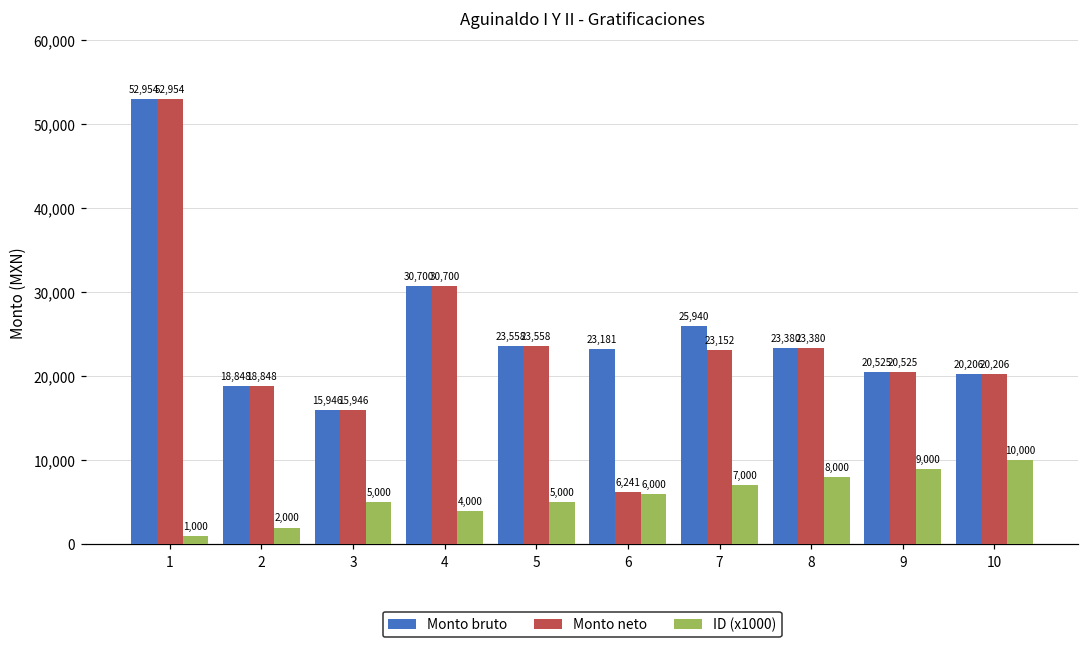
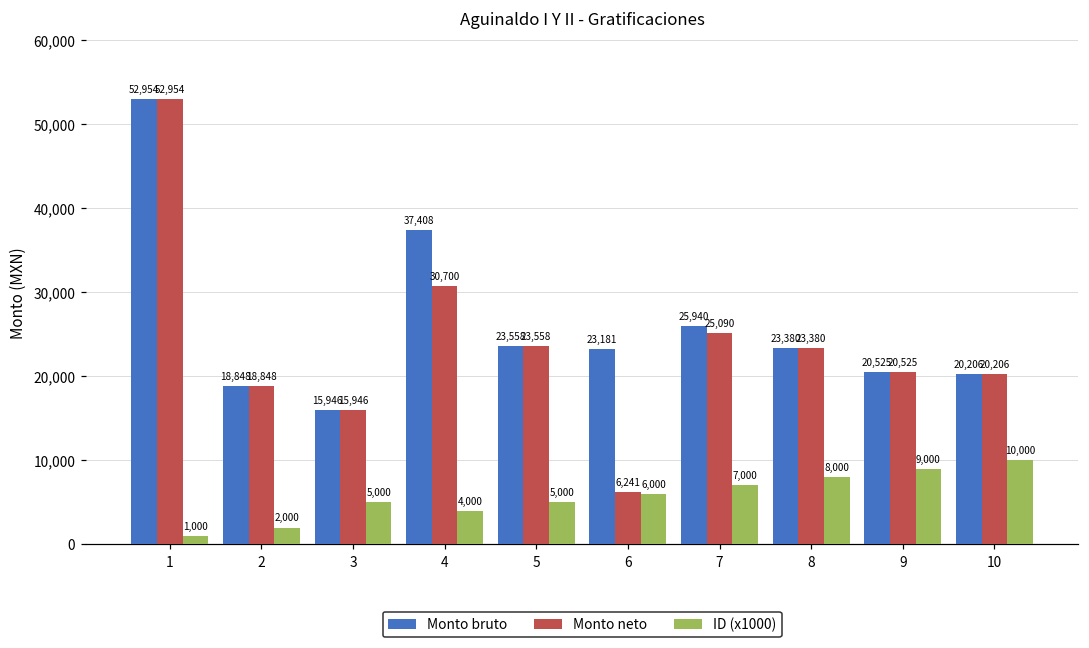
Monto bruto, 4: 30,700 -> 37,408
Monto neto, 7: 23,152 -> 25,090
